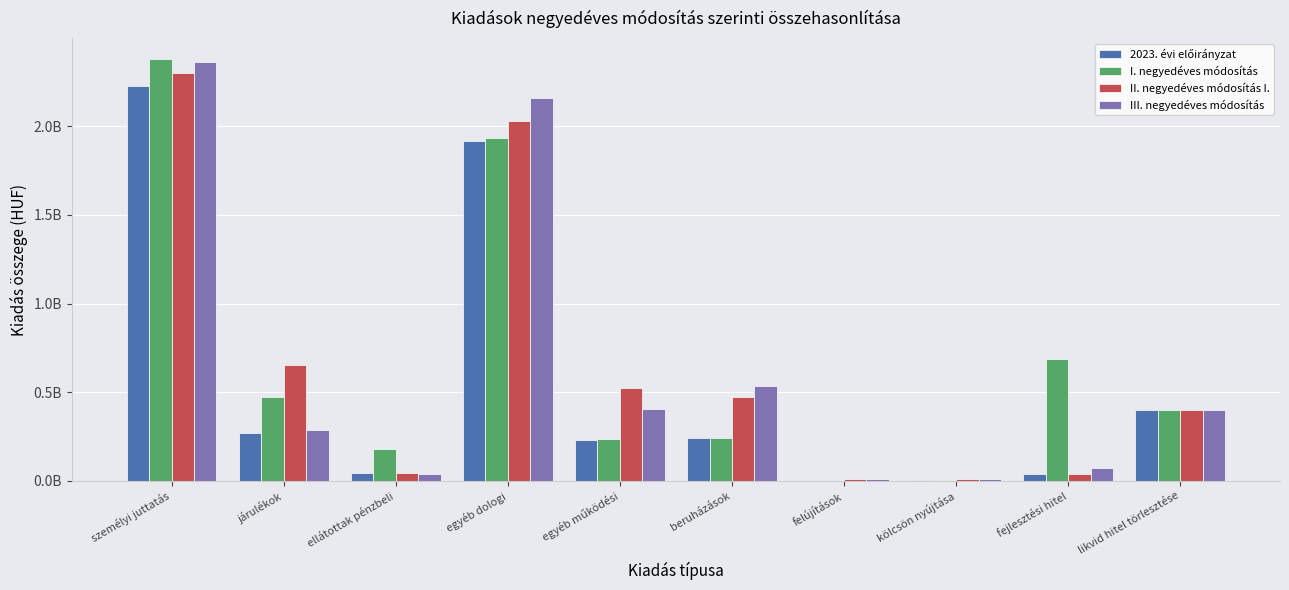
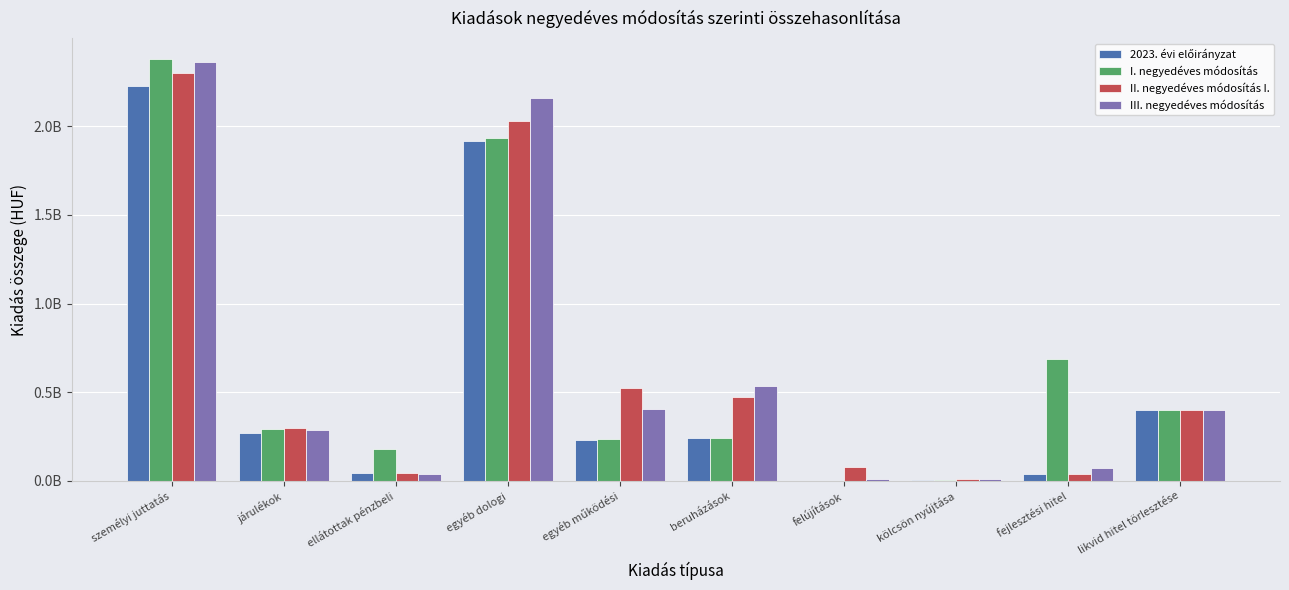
I. negyedéves módosítás, járulékok: 470000000 -> 290000000
II. negyedéves módosítás I., járulékok: 650000000 -> 300000000
II. negyedéves módosítás I., felújítások: 10000000 -> 80000000
